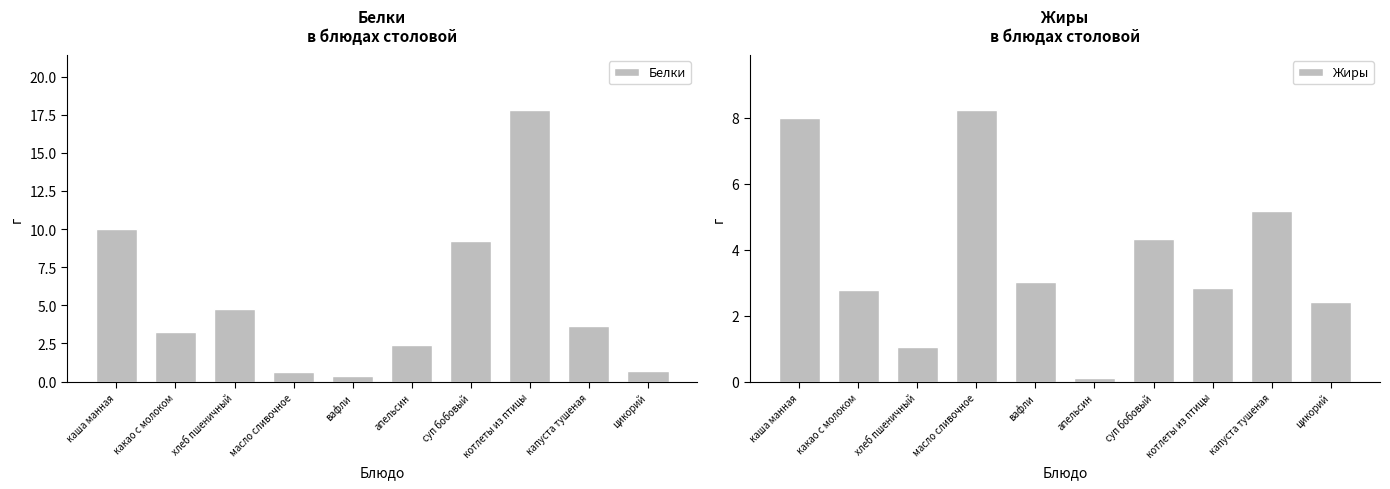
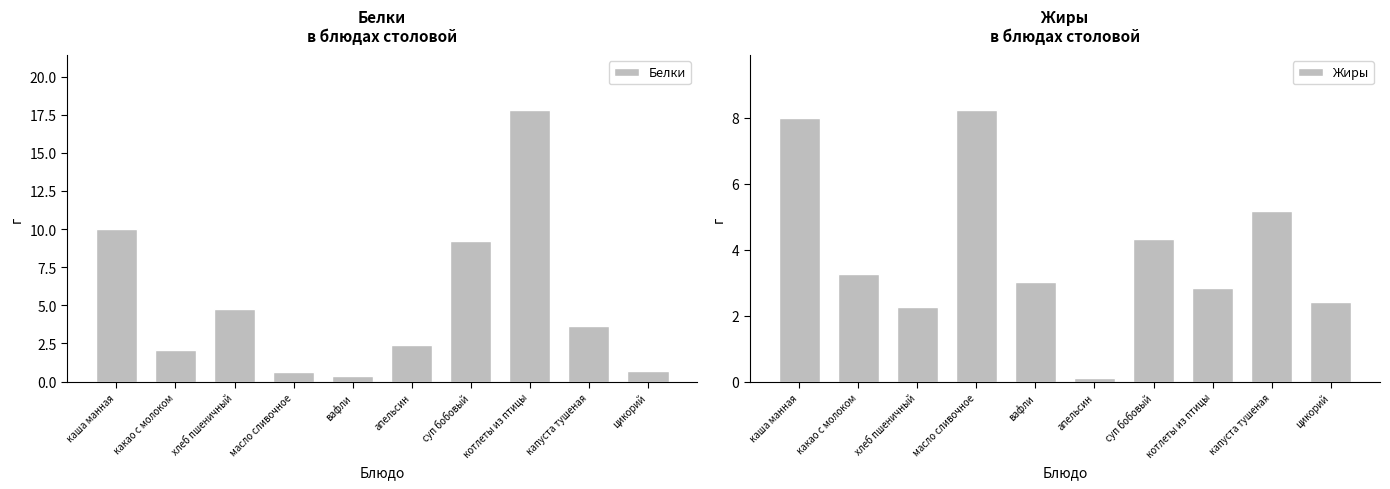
Белки в блюдах столовой, какао с молоком: 3.3 -> 2.0
Жиры в блюдах столовой, какао с молоком: 2.8 -> 3.3
Жиры в блюдах столовой, хлеб пшеничный: 1.1 -> 2.3
